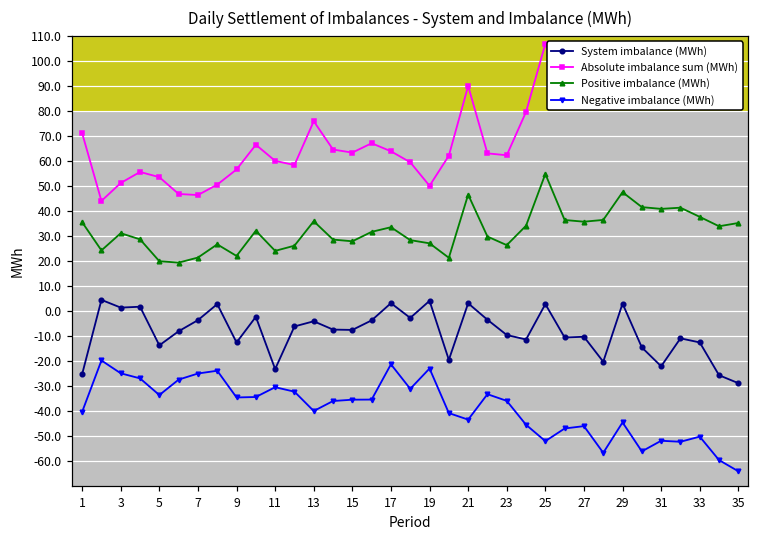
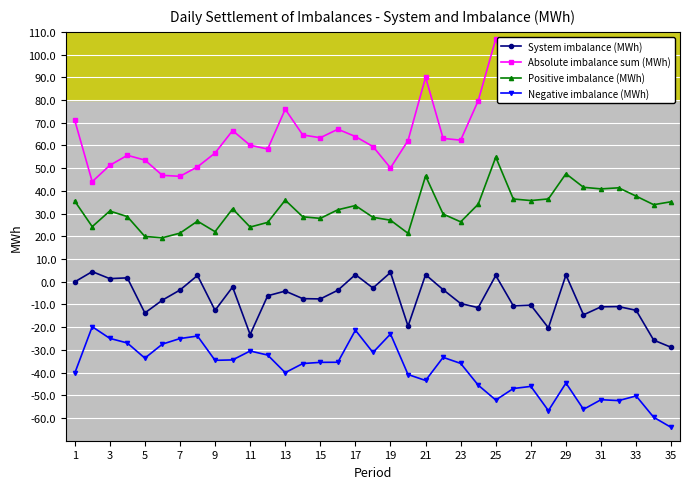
System imbalance (MWh), 1: -25 -> 0
System imbalance (MWh), 31: -22 -> -11
